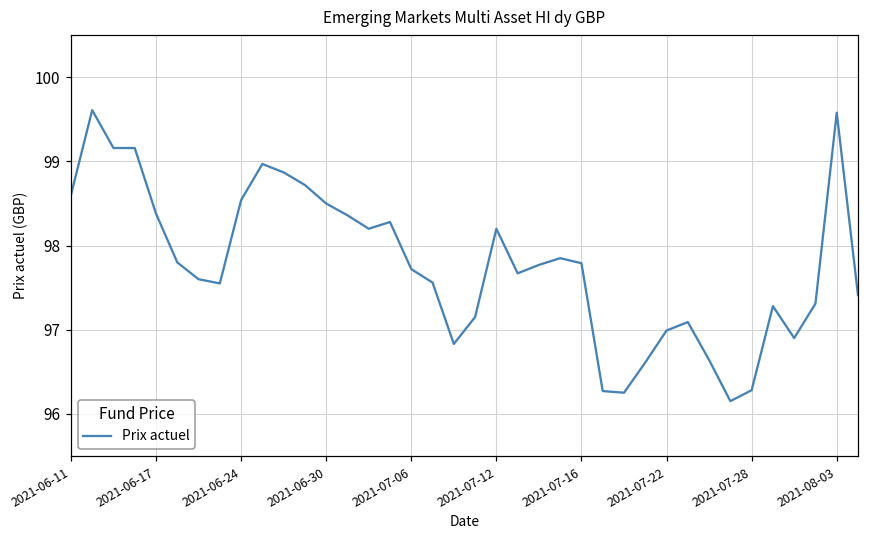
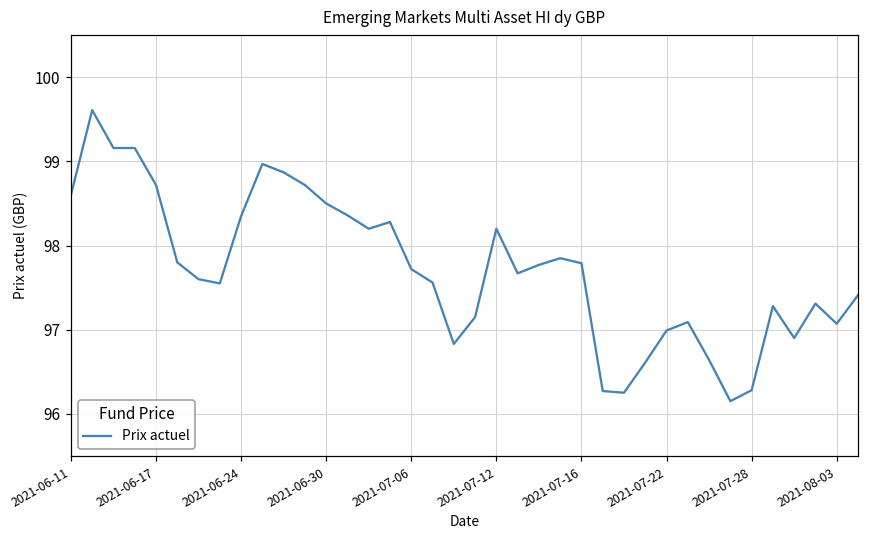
2021-06-17: 98.4 -> 98.7
2021-06-24: 98.5 -> 98.4
2021-08-03: 99.6 -> 97.1
